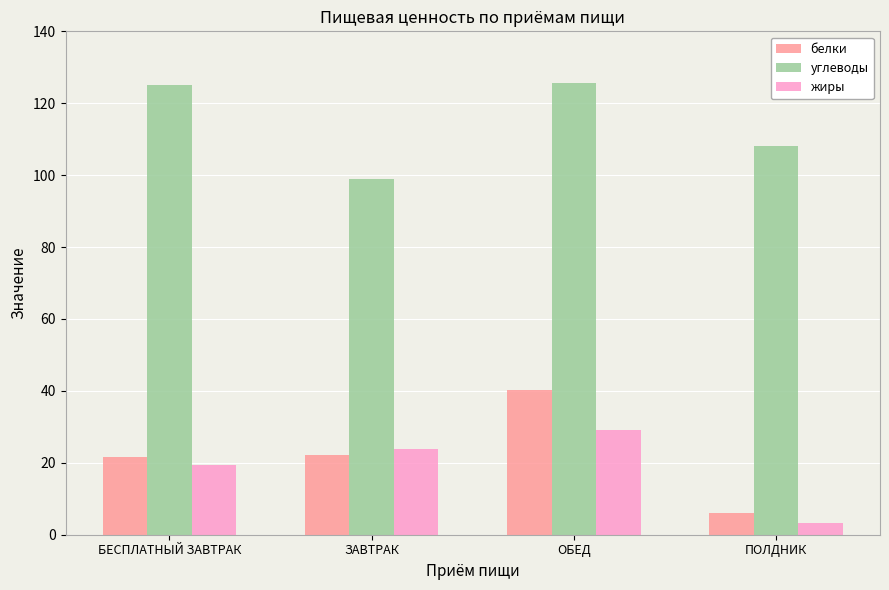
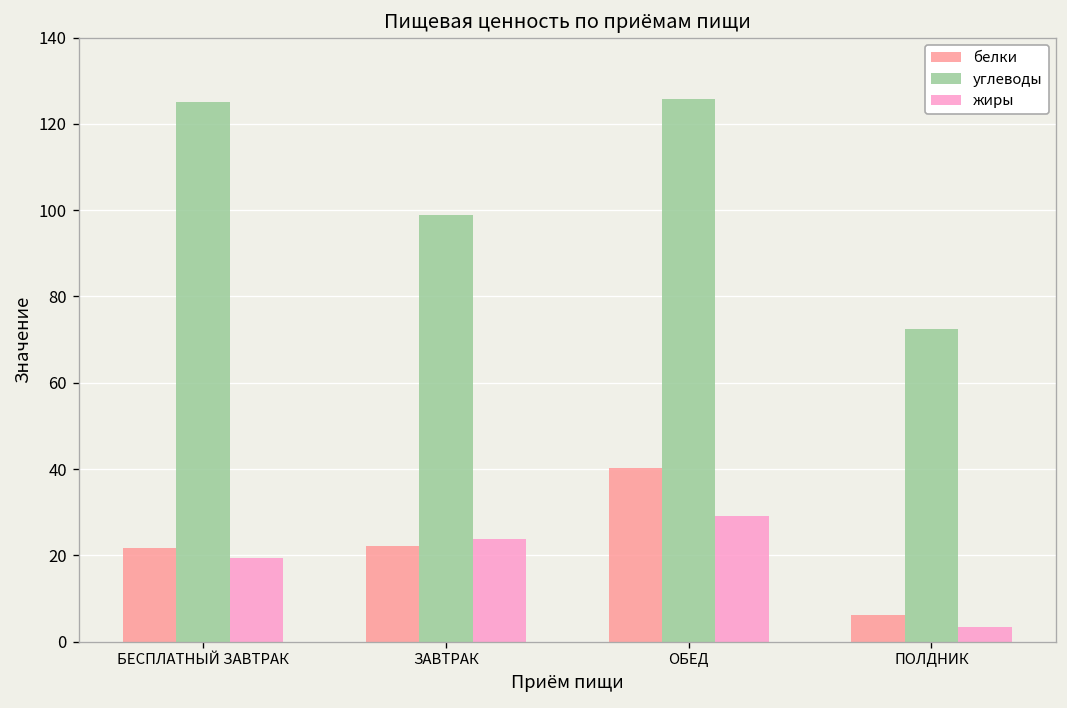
углеводы, ПОЛДНИК: 108 -> 72
